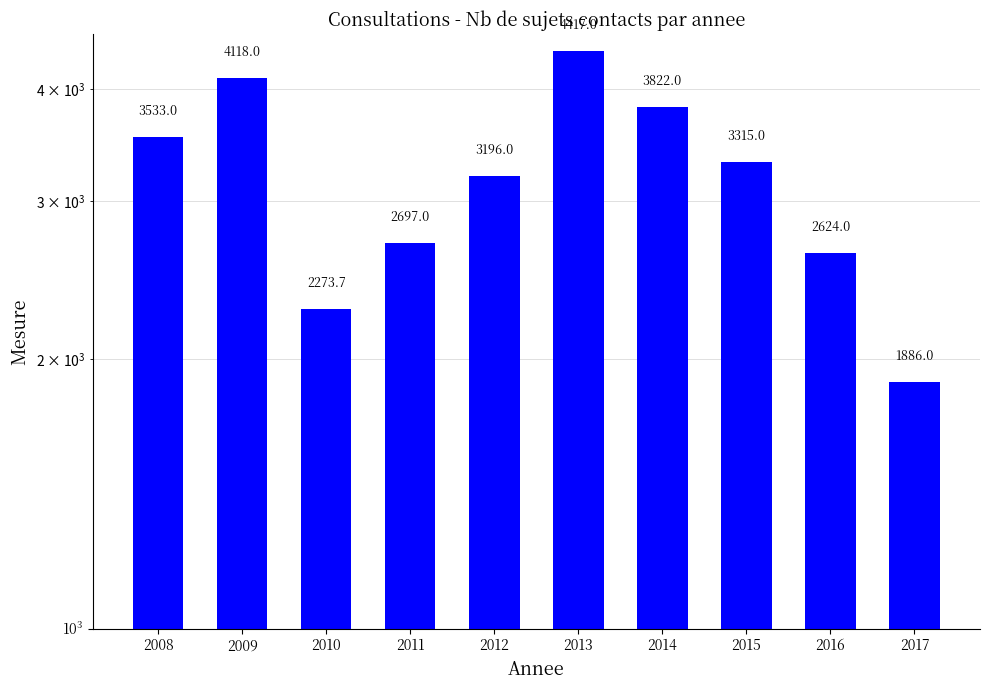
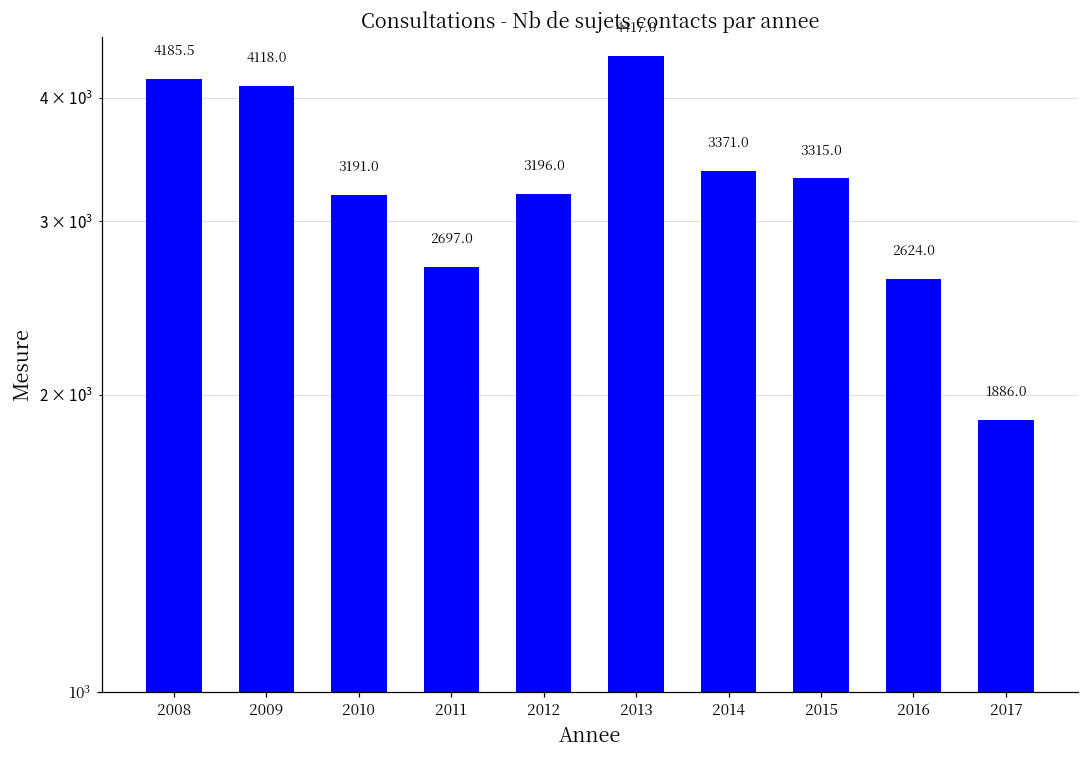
2008: 3533.0 -> 4185.5
2010: 2273.7 -> 3191.0
2014: 3822.0 -> 3371.0
